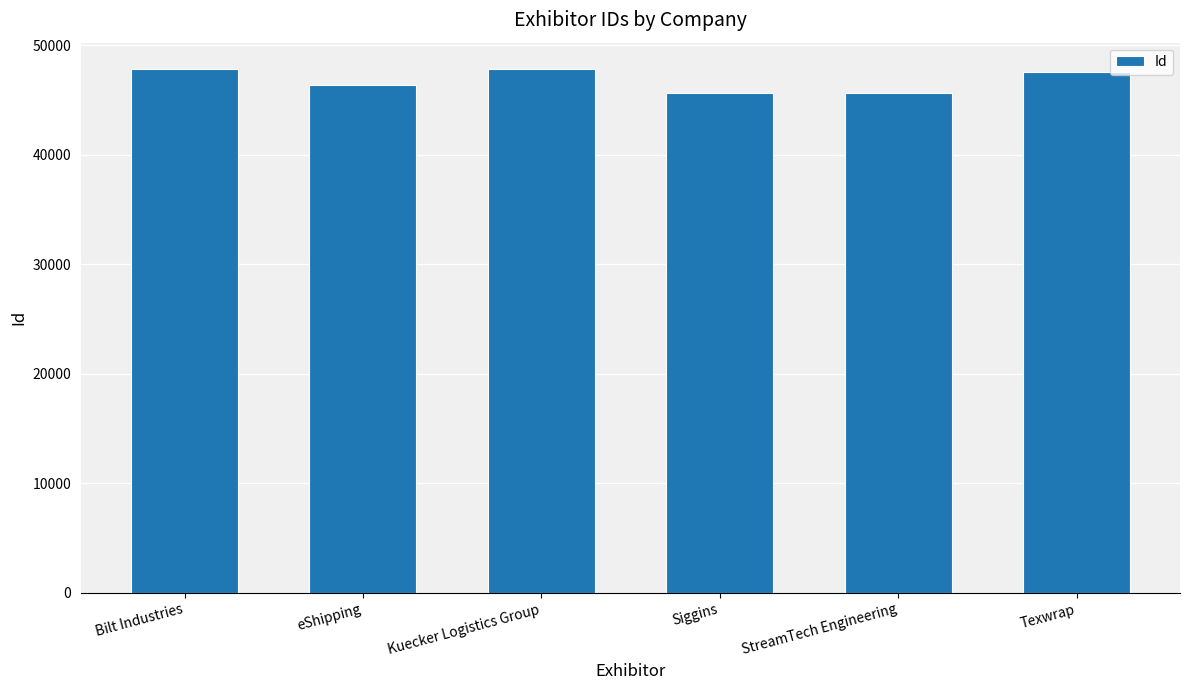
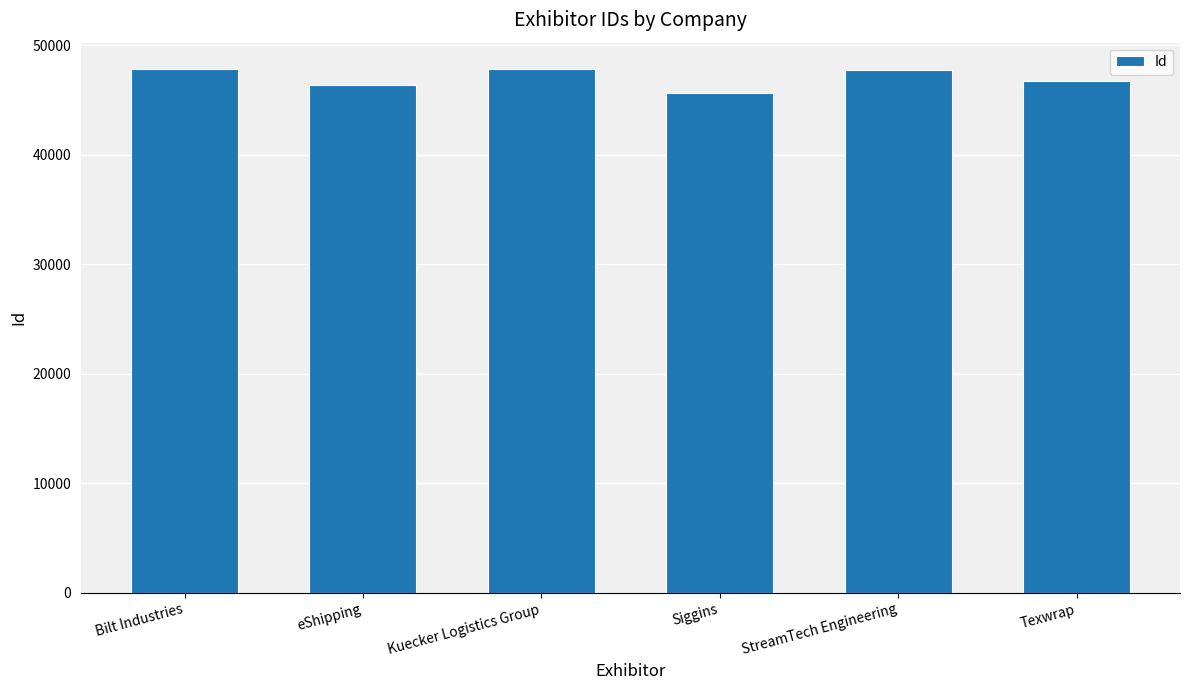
StreamTech Engineering: 45600 -> 47700
Texwrap: 47600 -> 46800
